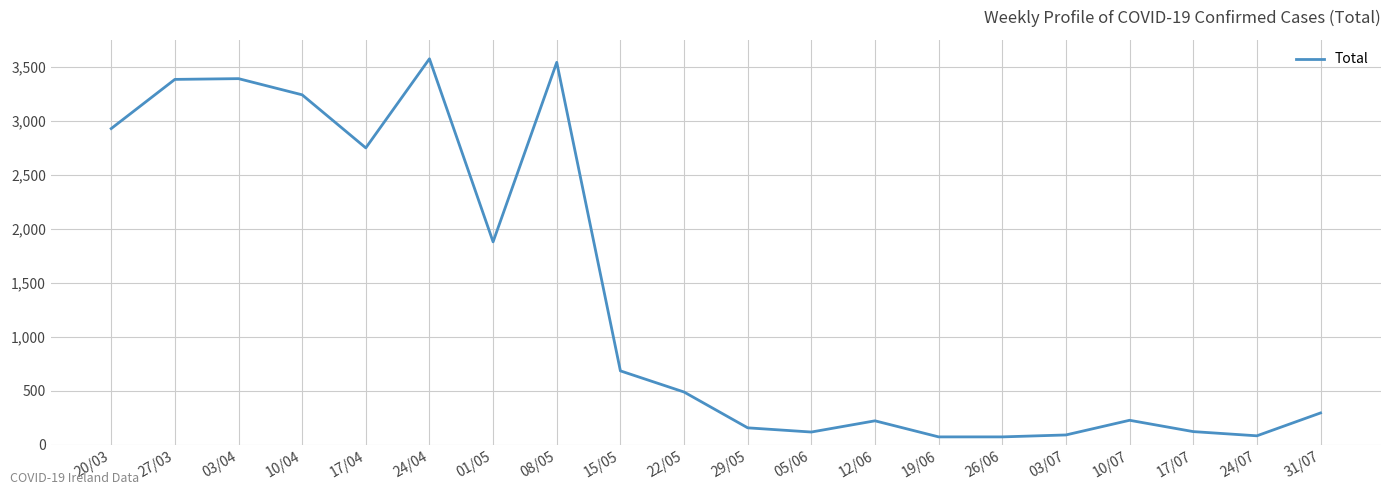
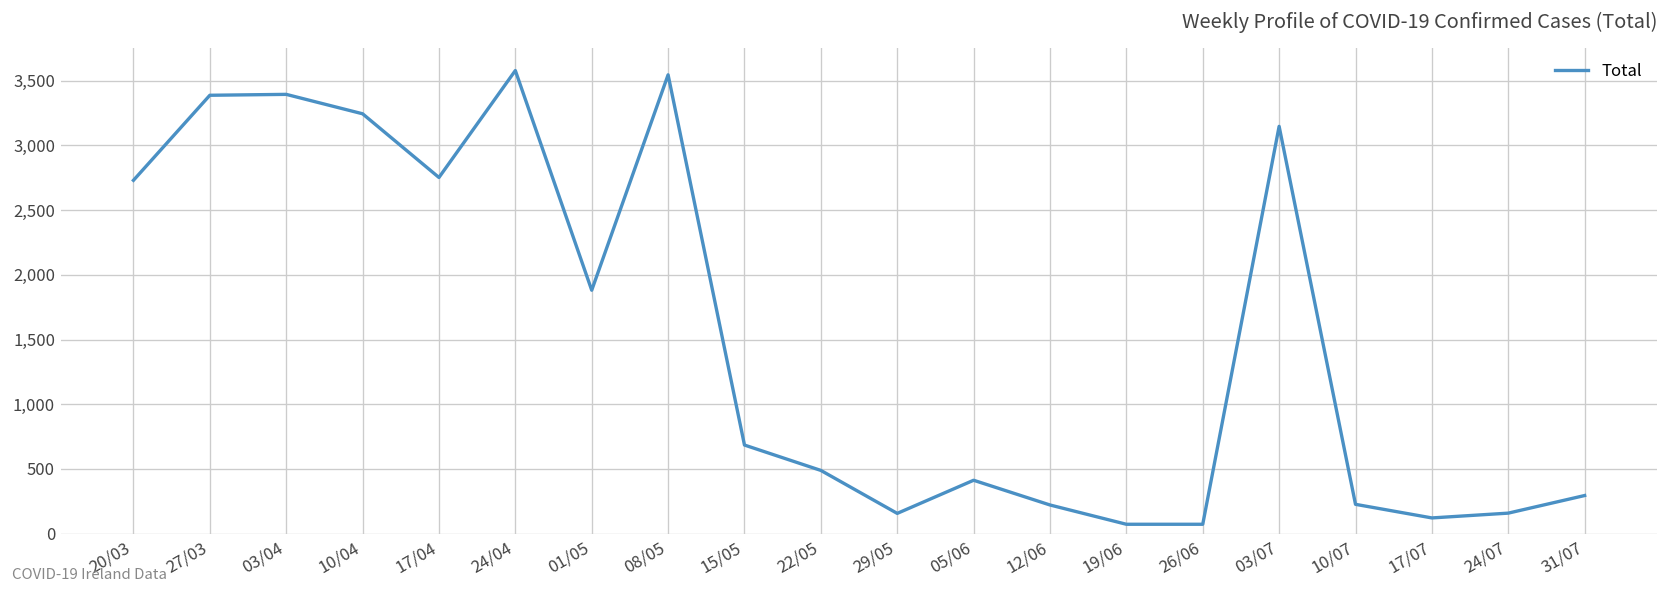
20/03: 2,930 -> 2,730
05/06: 120 -> 410
03/07: 90 -> 3,150
24/07: 80 -> 160
